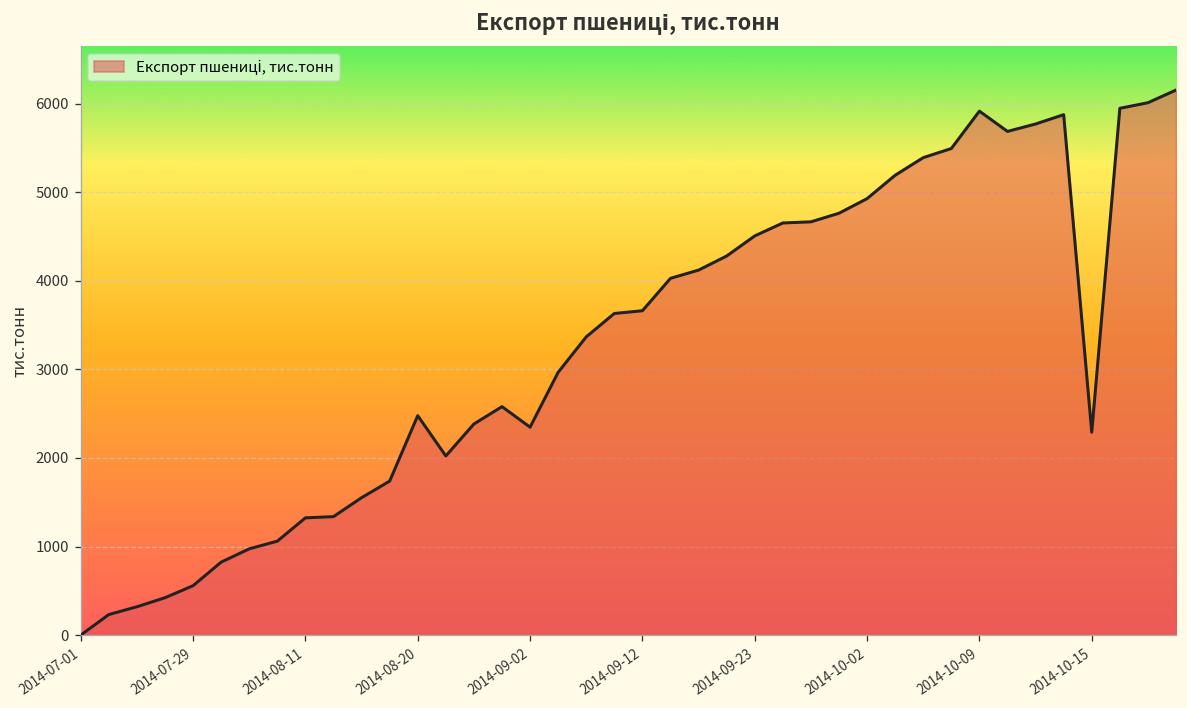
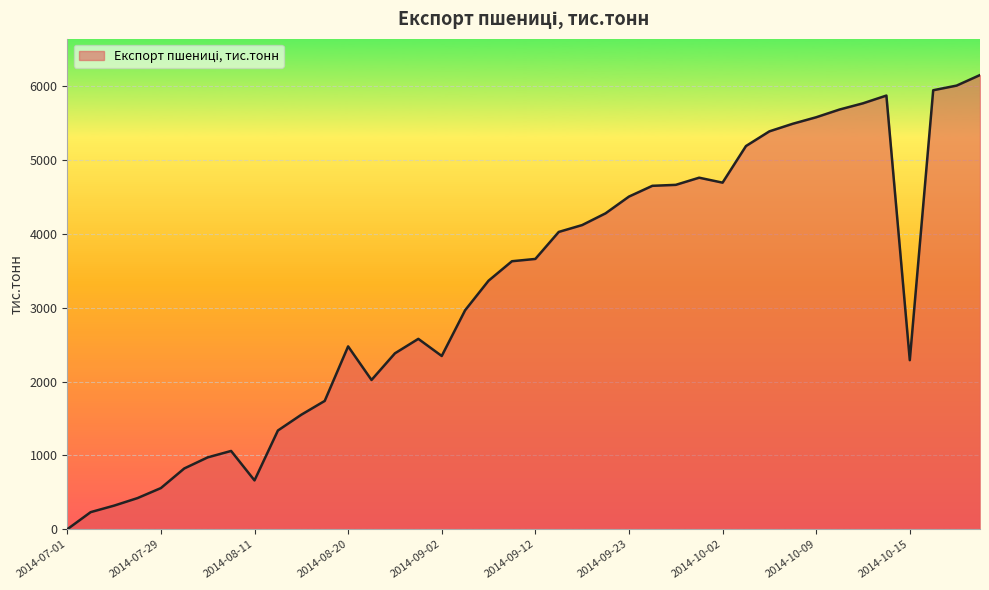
2014-08-11: 1300 -> 700
2014-10-02: 4900 -> 4700
2014-10-09: 5900 -> 5600
